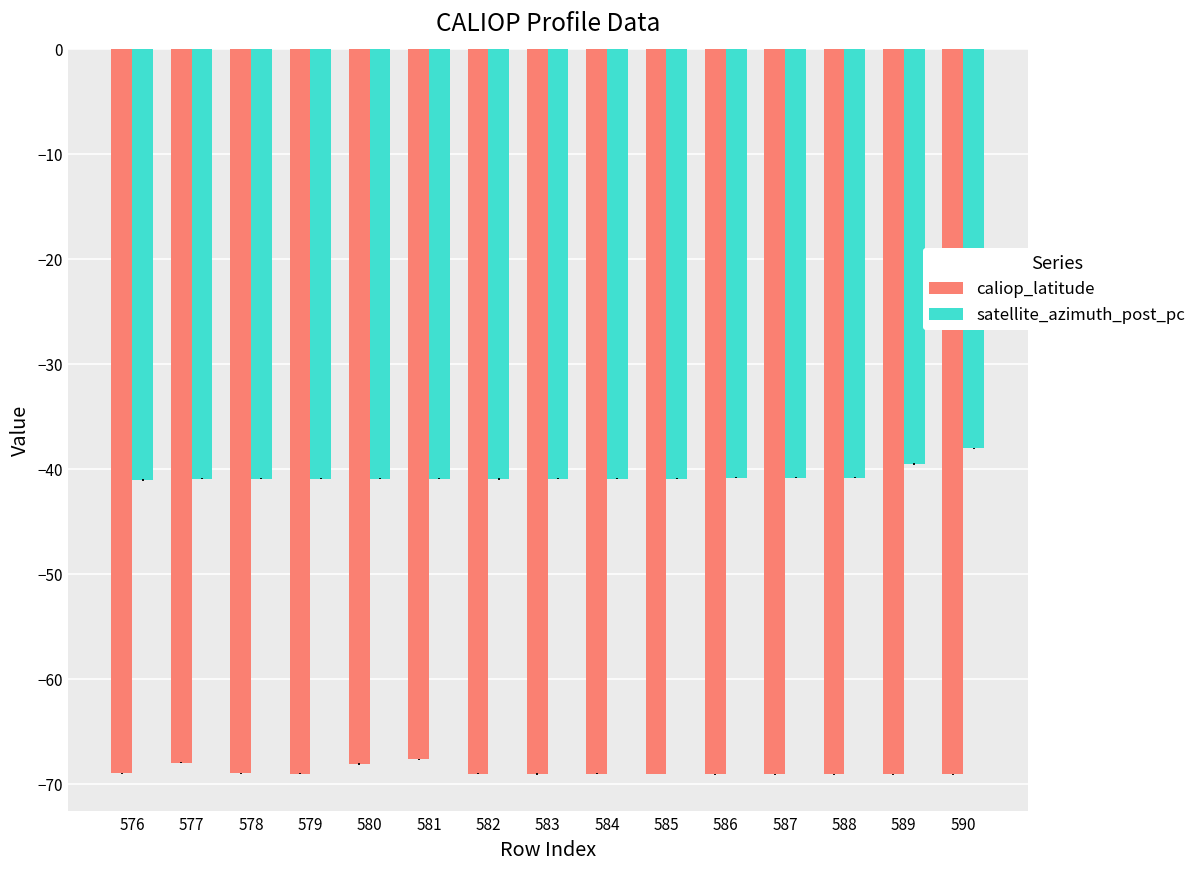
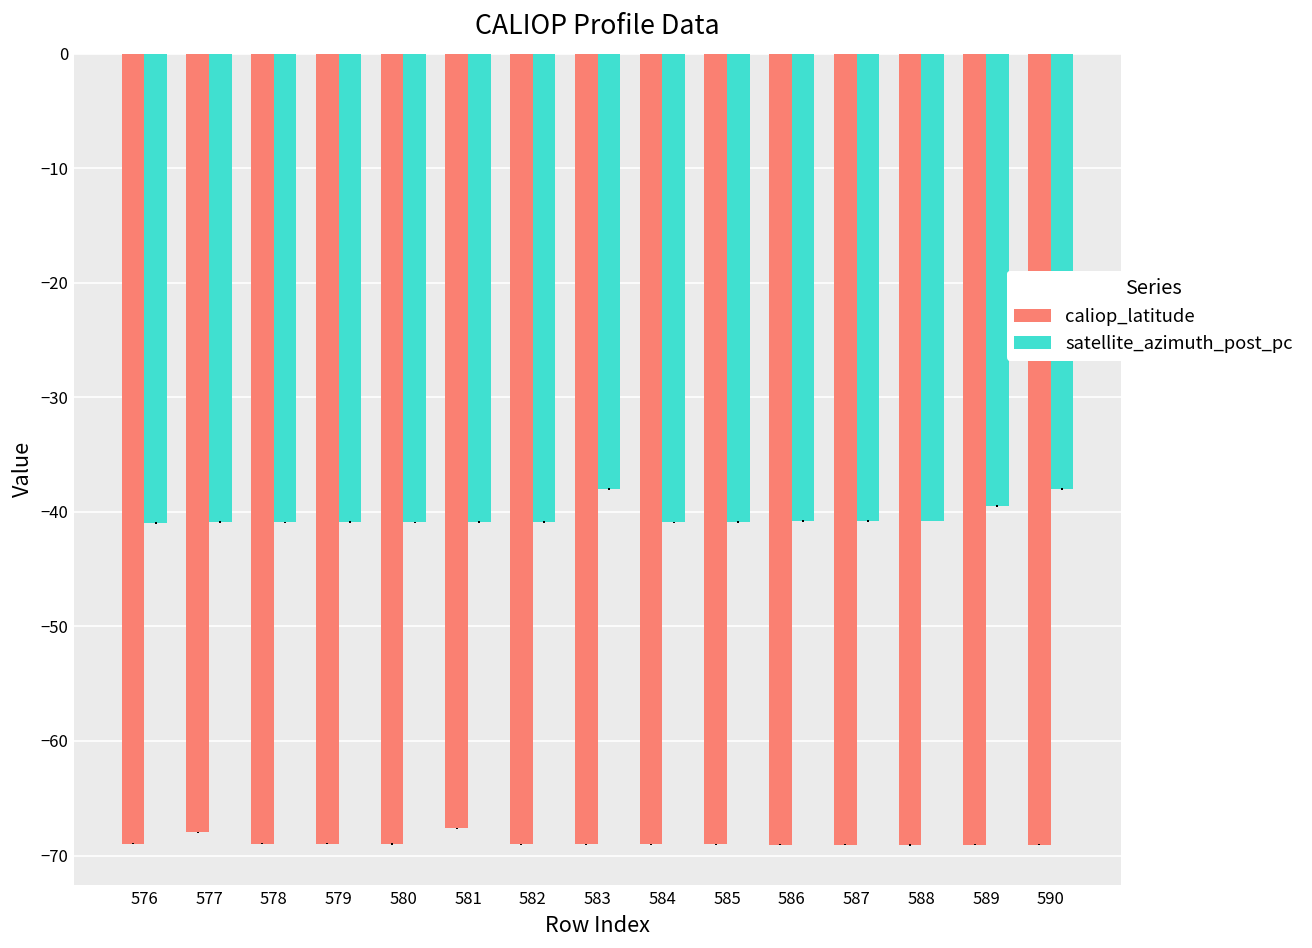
caliop_latitude, 580: -68 -> -69
satellite_azimuth_post_pc, 583: -41 -> -38
